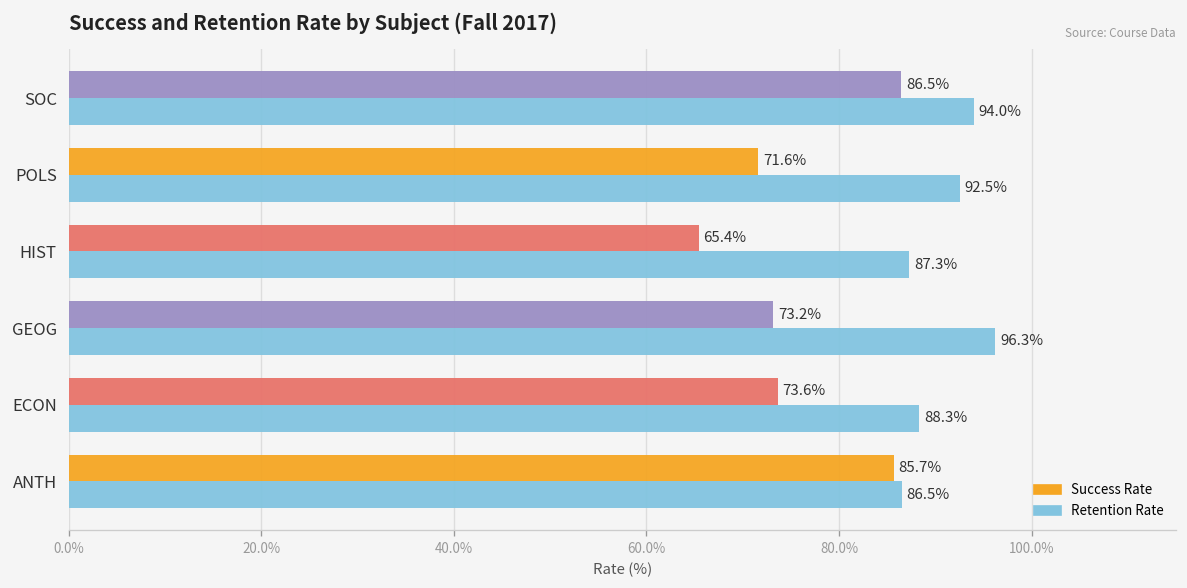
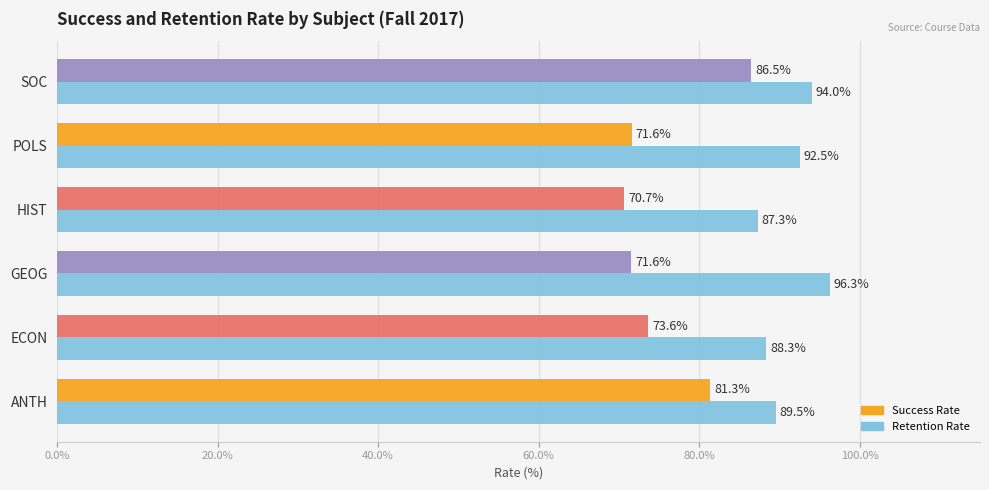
Success Rate, HIST: 65.4% -> 70.7%
Success Rate, GEOG: 73.2% -> 71.6%
Success Rate, ANTH: 85.7% -> 81.3%
Retention Rate, ANTH: 86.5% -> 89.5%
